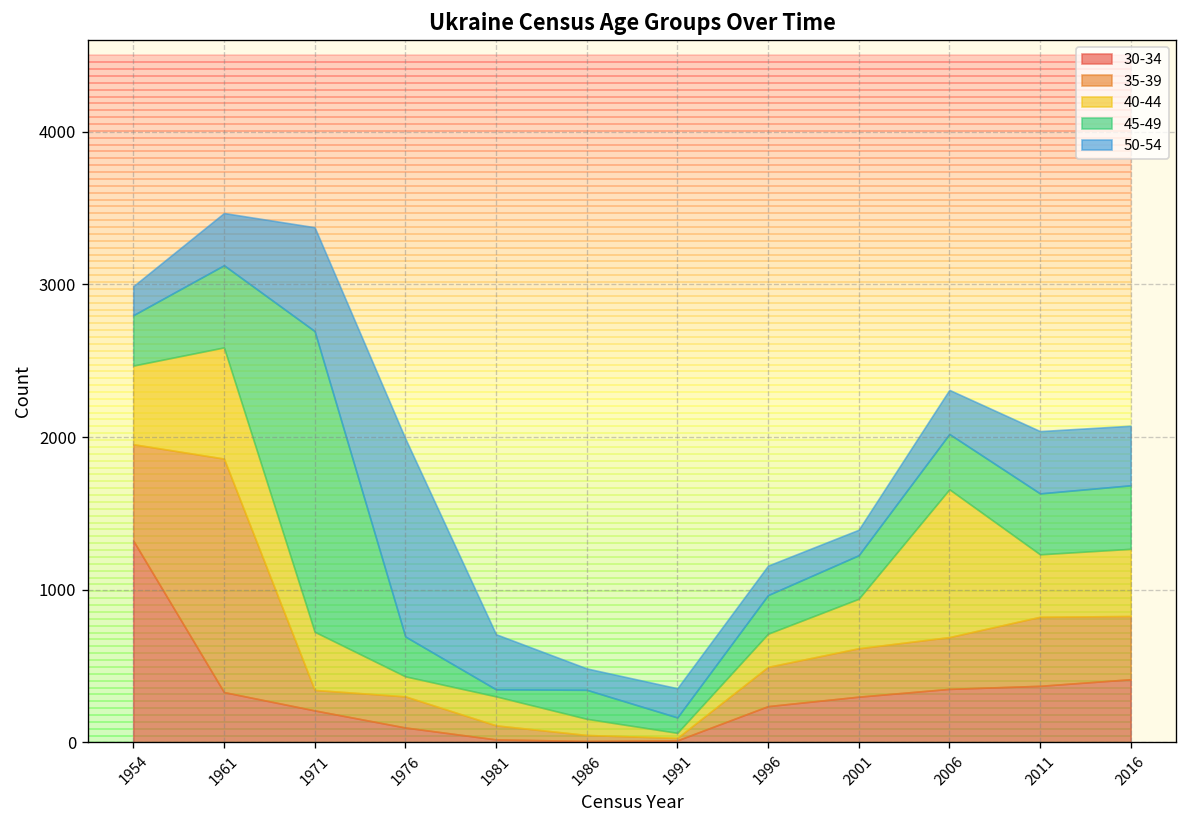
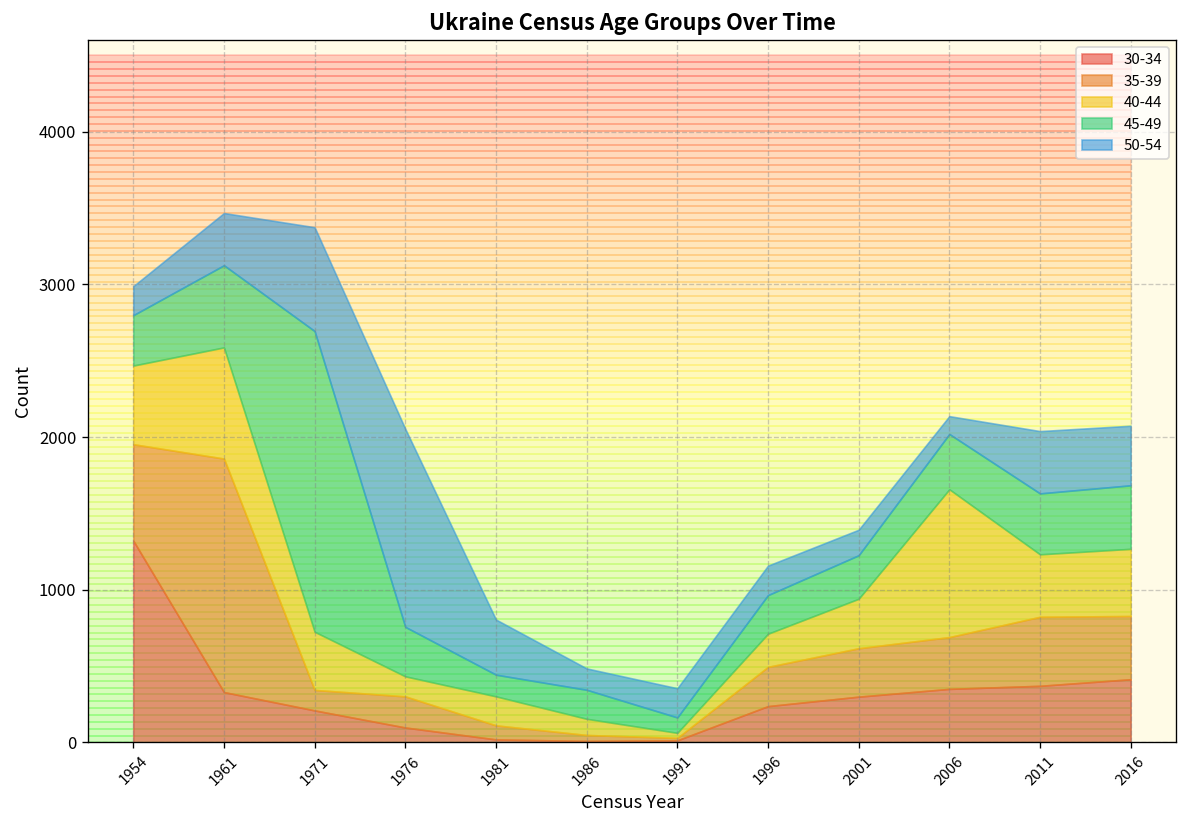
45-49, 1976: 260 -> 320
45-49, 1981: 50 -> 140
50-54, 2006: 290 -> 120
